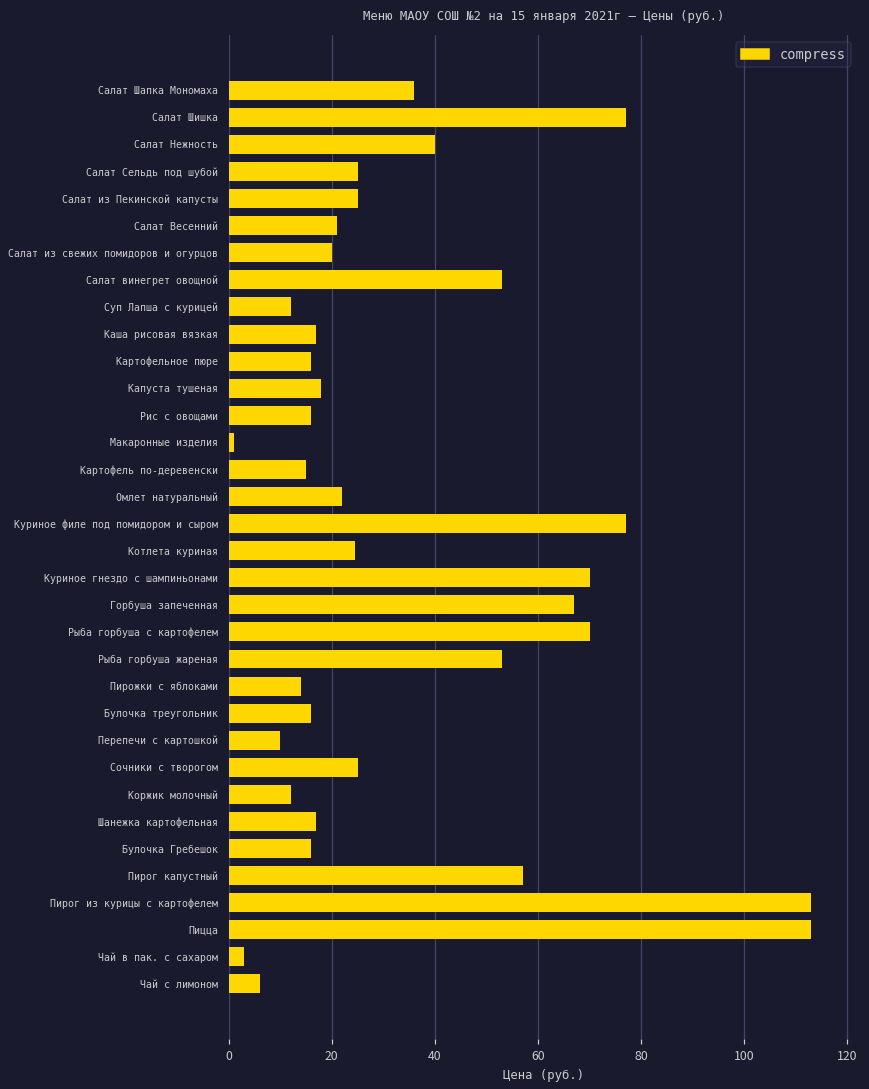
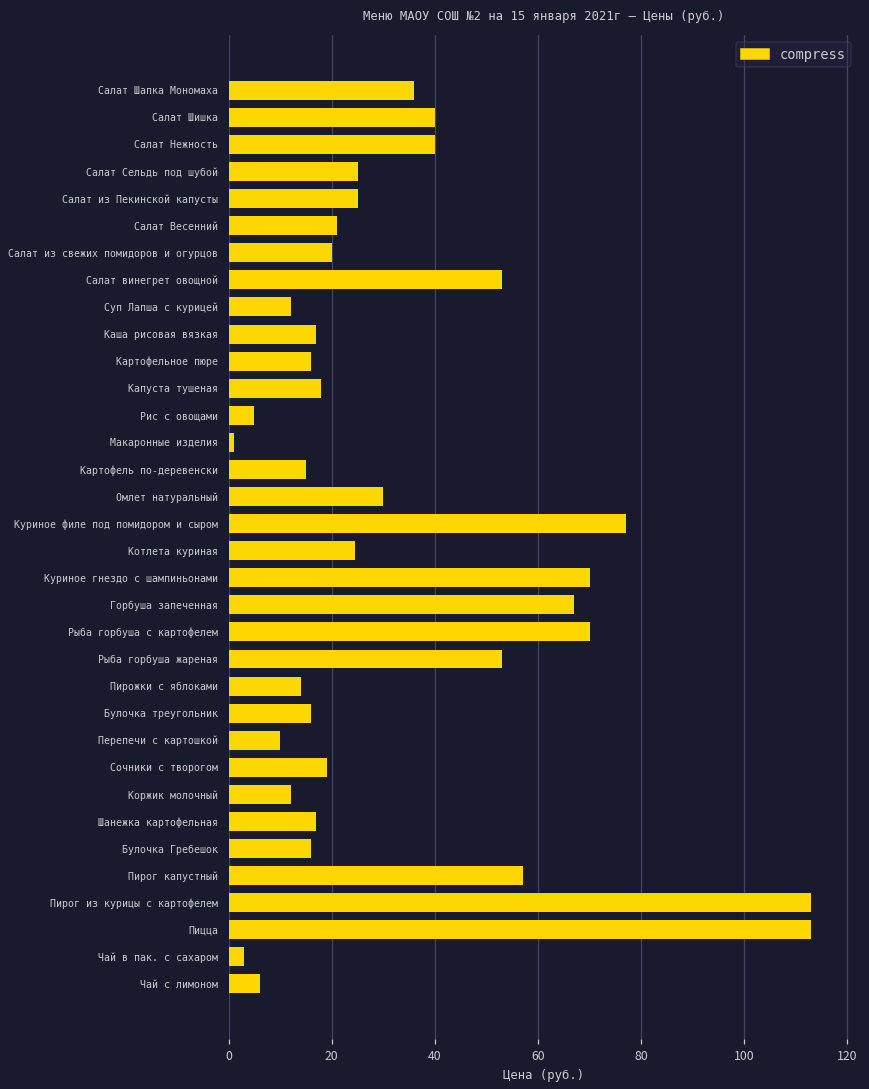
Салат Шишка: 77 -> 40
Рис с овощами: 16 -> 5
Омлет натуральный: 22 -> 30
Сочники с творогом: 25 -> 19
